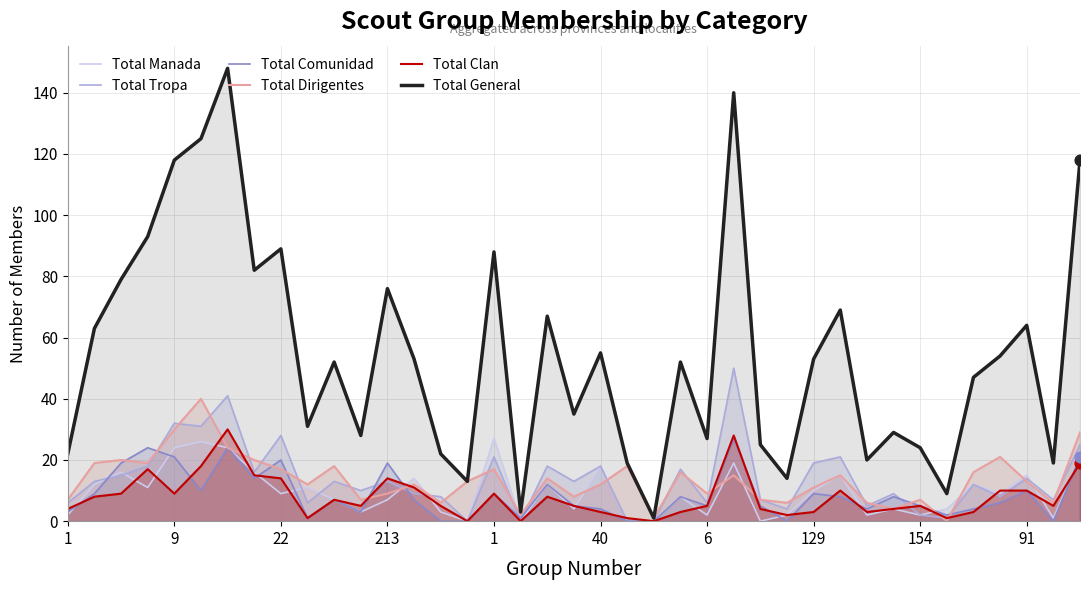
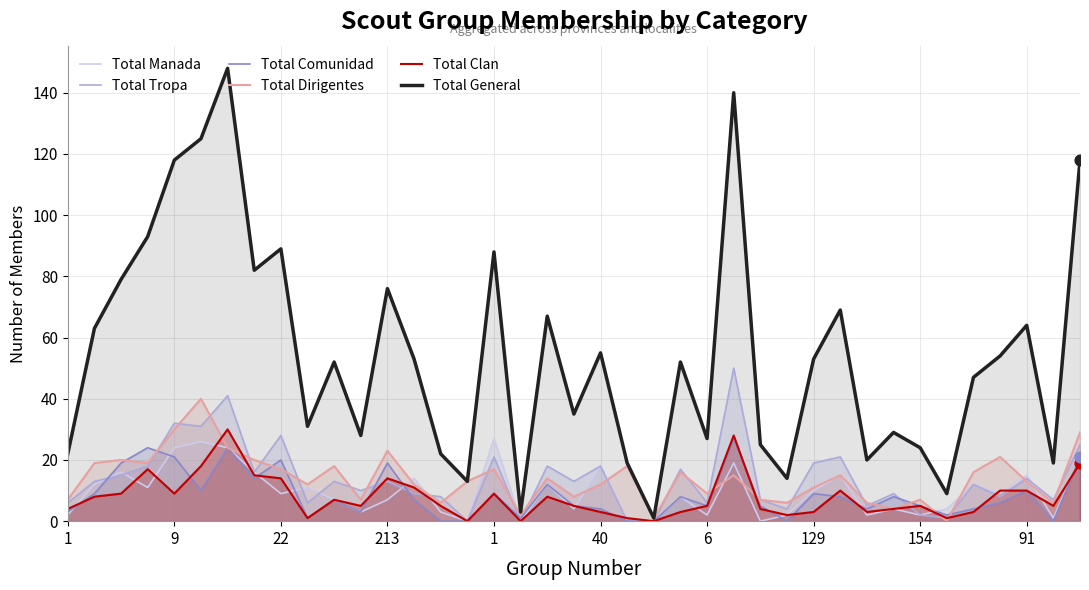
Total Dirigentes, 213: 9 -> 23
